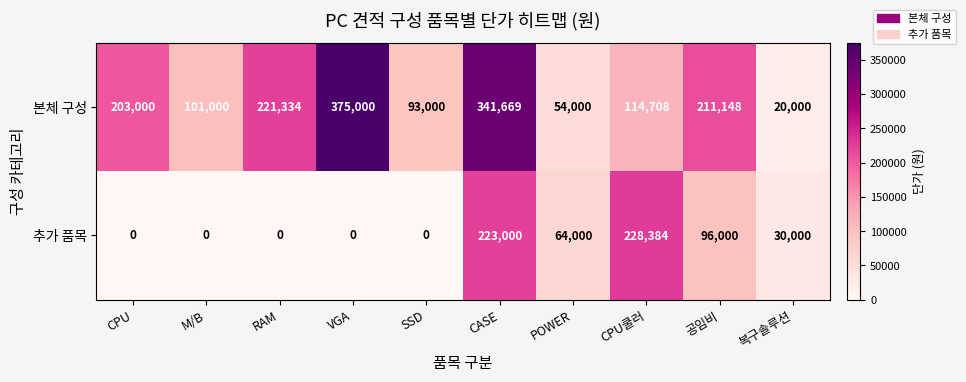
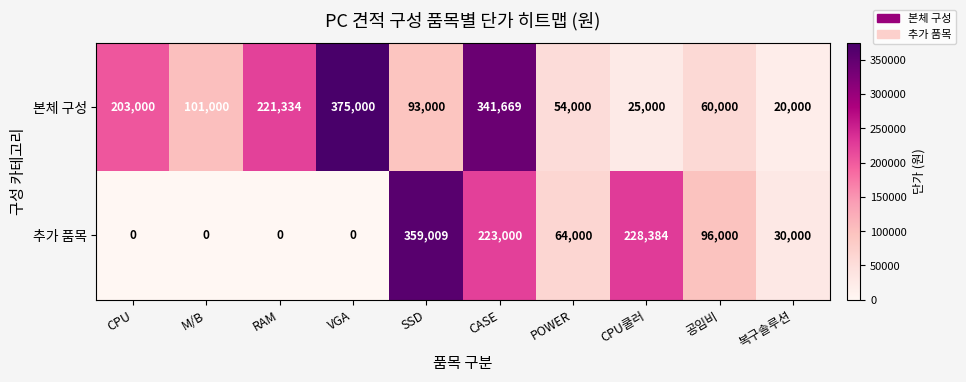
본체 구성, CPU쿨러: 114,708 -> 25,000
본체 구성, 공임비: 211,148 -> 60,000
추가 품목, SSD: 0 -> 359,009
